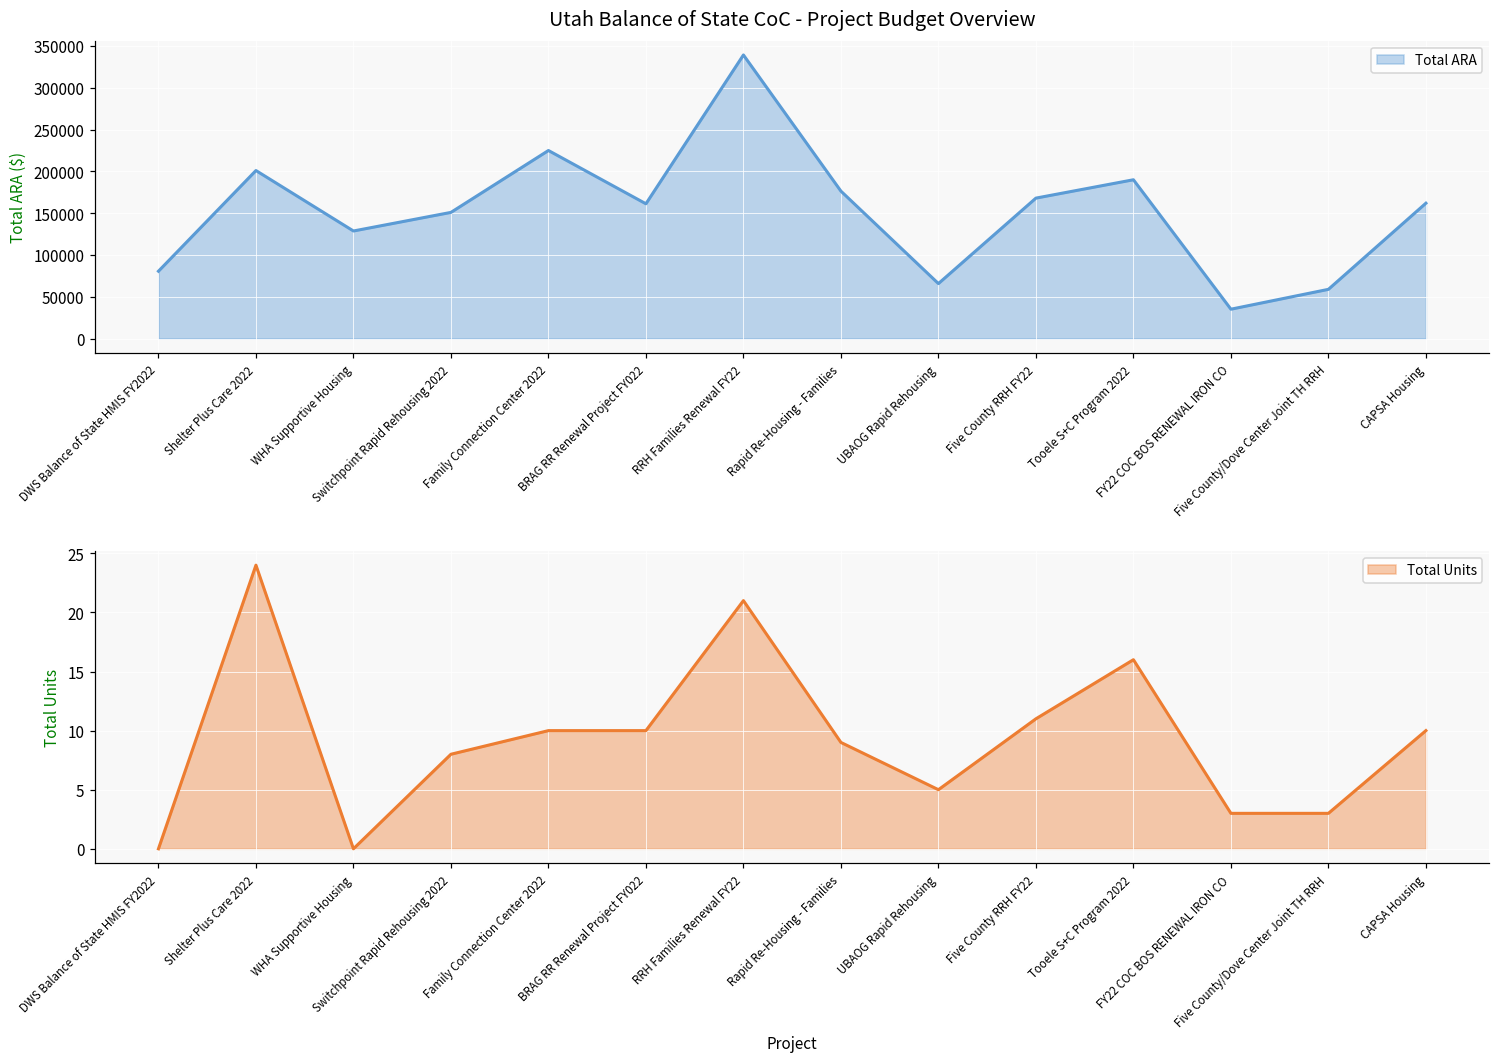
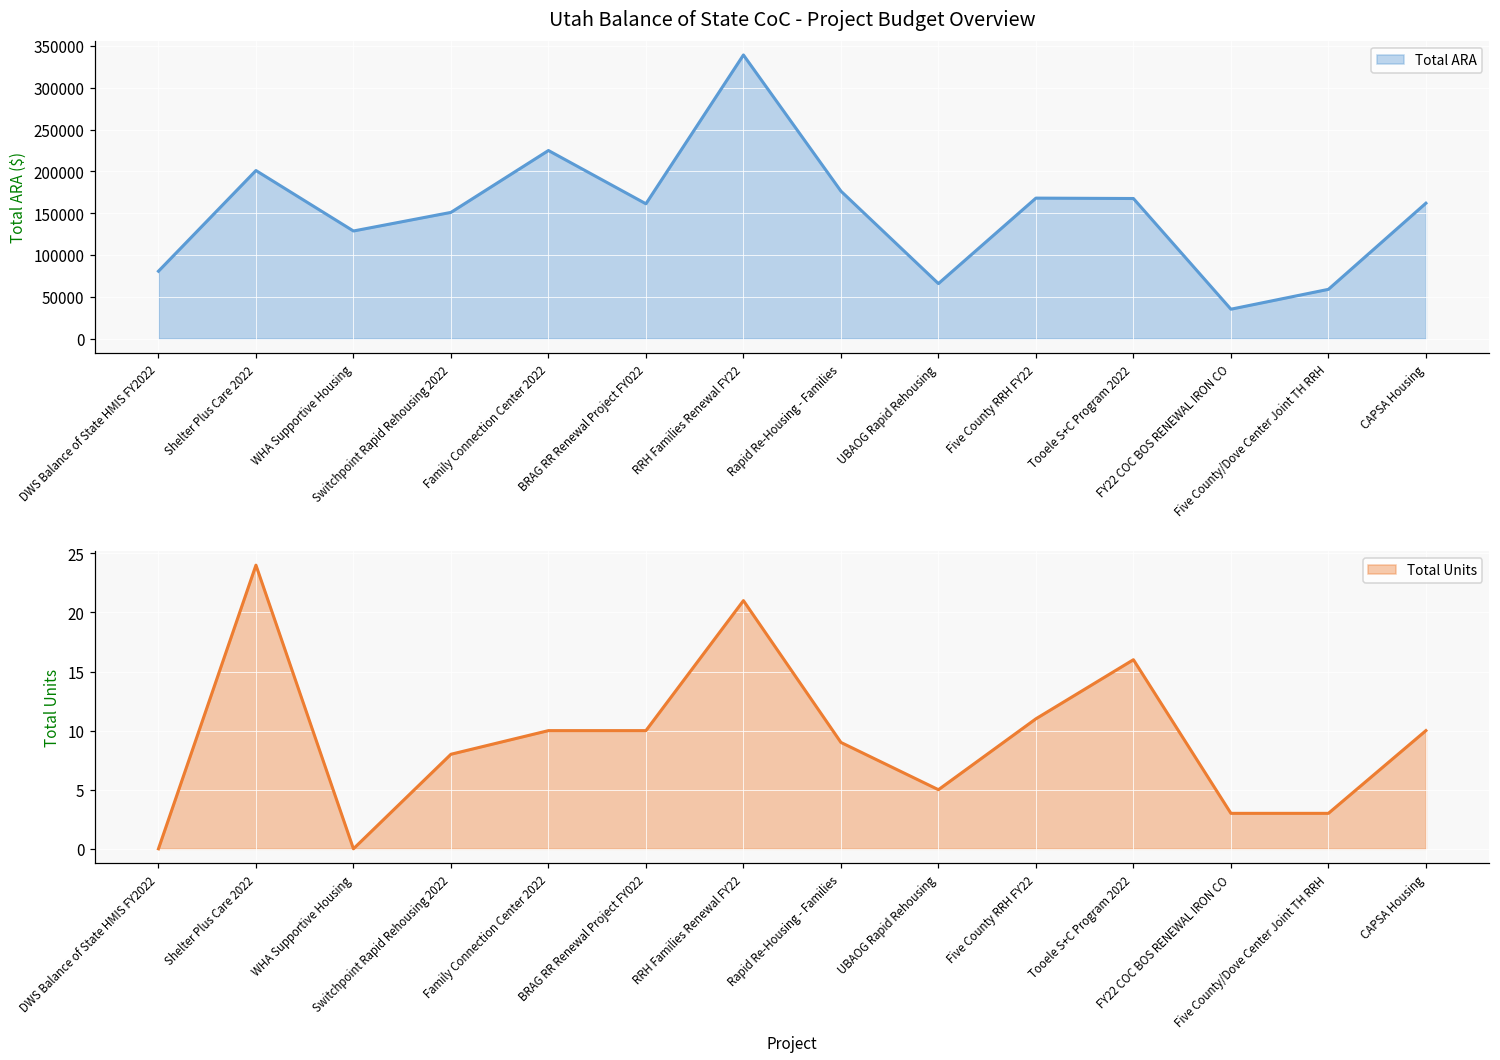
Utah Balance of State CoC - Project Budget Overview, Tooele S+C Program 2022: 190000 -> 170000
